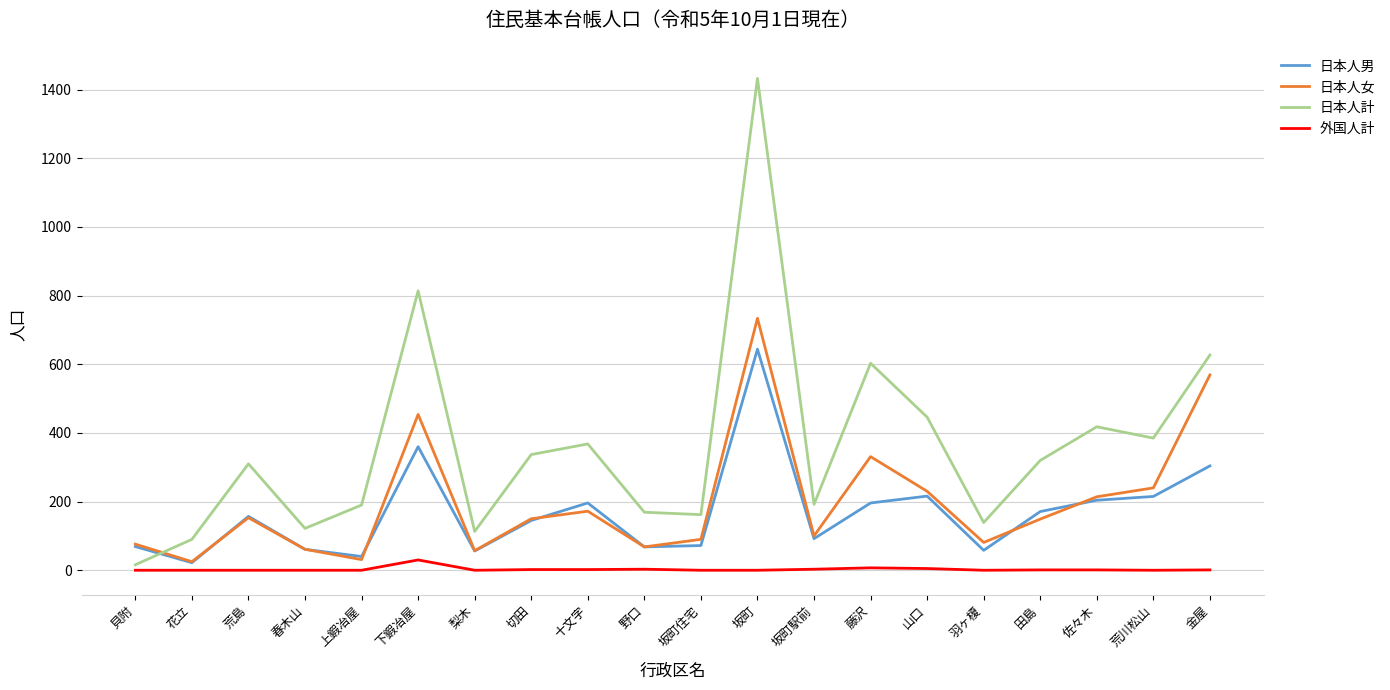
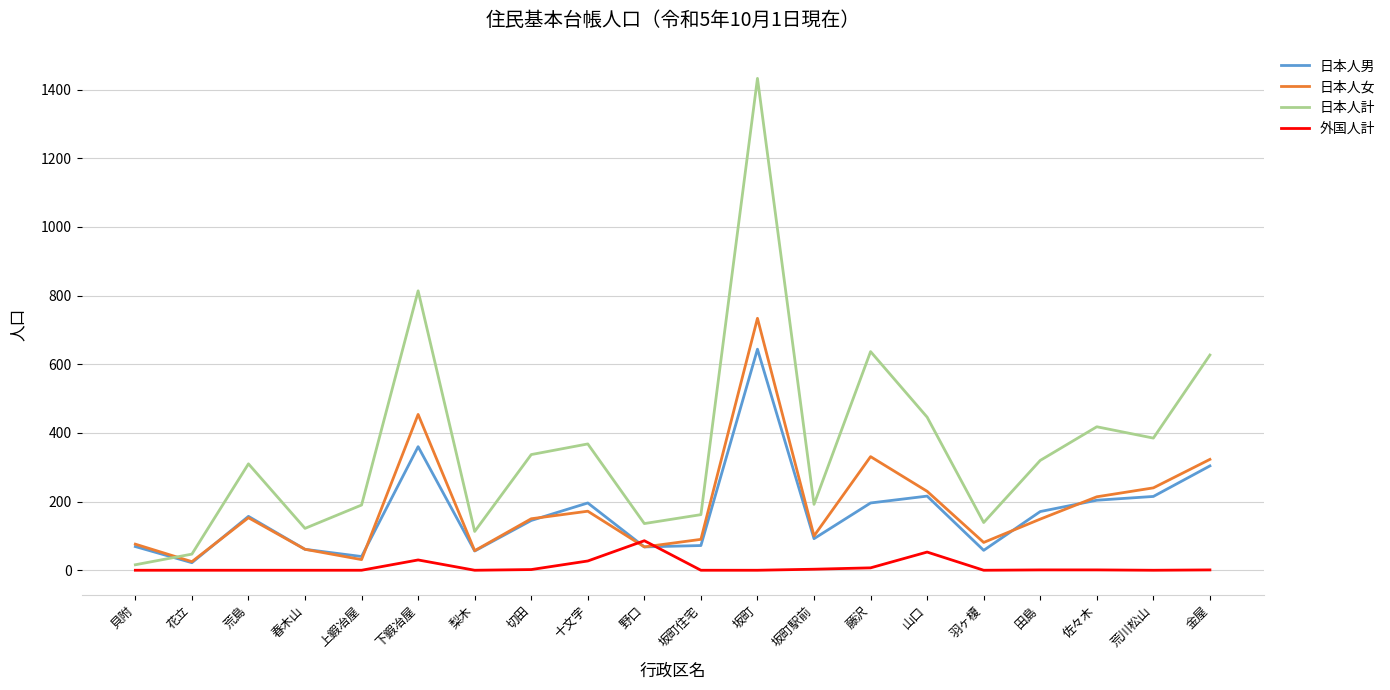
日本人計, 花立: 90 -> 50
外国人計, 十文字: 0 -> 30
日本人計, 野口: 170 -> 140
外国人計, 野口: 0 -> 90
日本人計, 藤沢: 600 -> 640
外国人計, 山口: 10 -> 50
日本人女, 金屋: 570 -> 320
